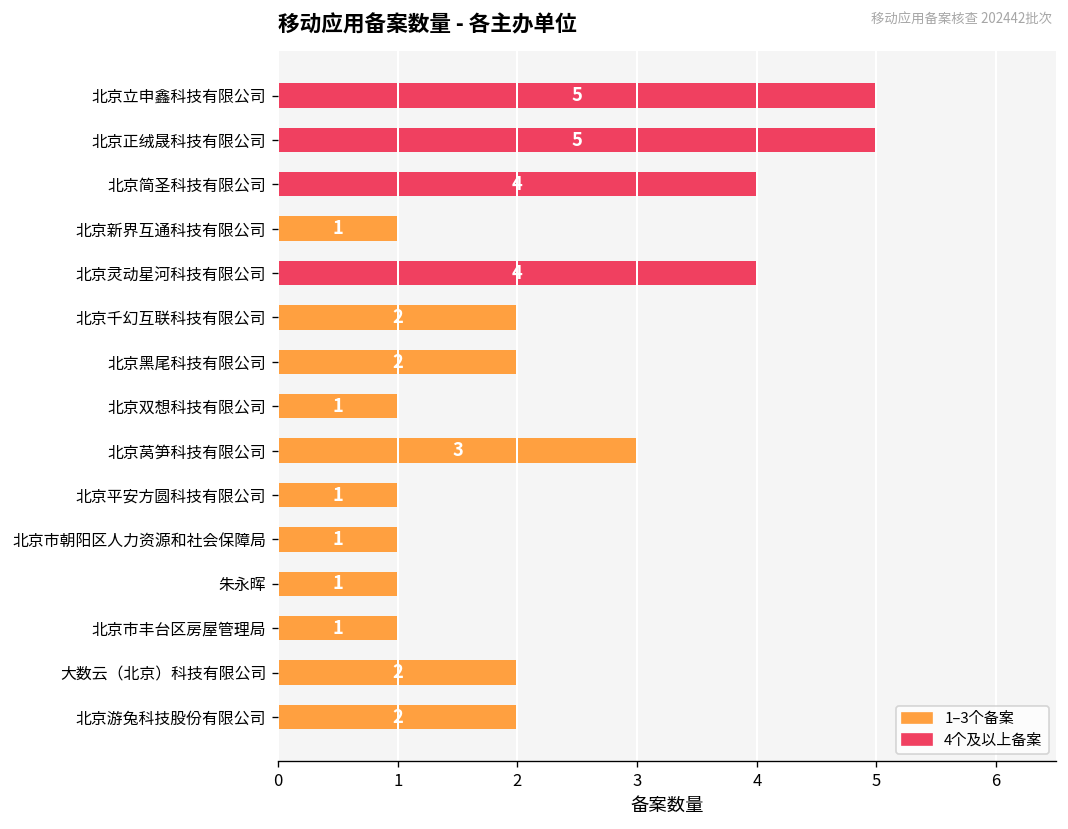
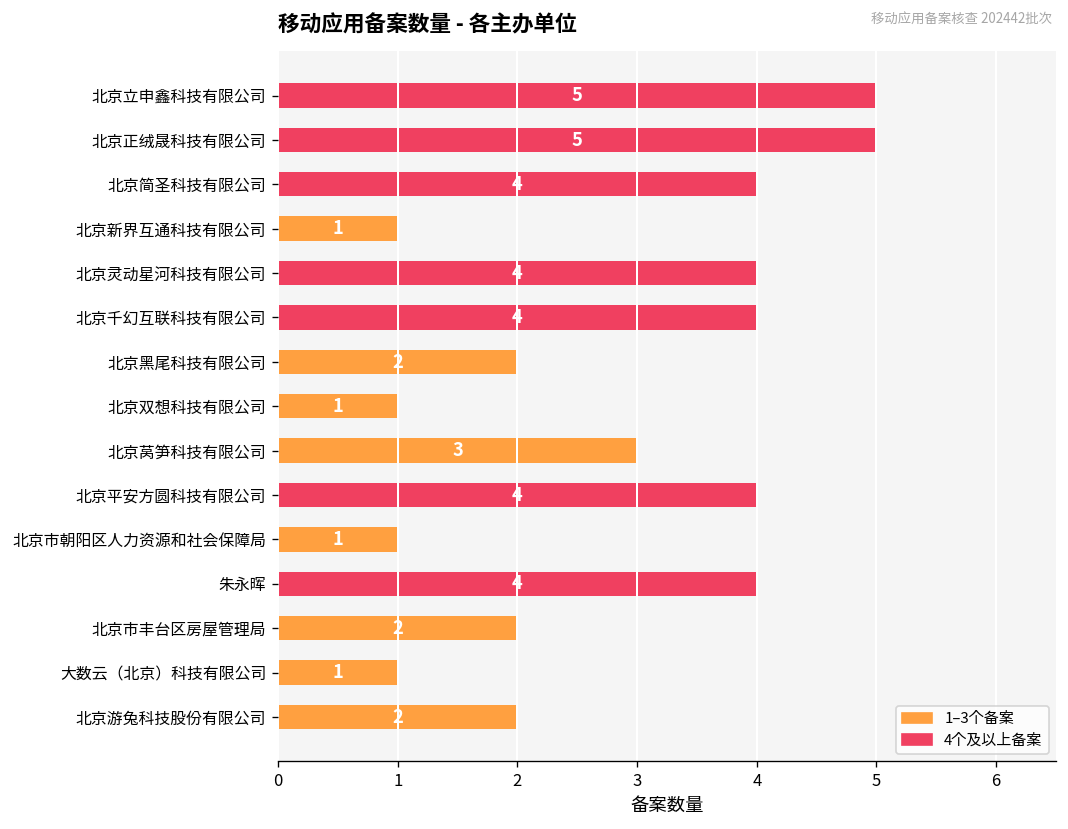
北京千幻互联科技有限公司: 2 -> 4
北京平安方圆科技有限公司: 1 -> 4
朱永晖: 1 -> 4
北京市丰台区房屋管理局: 1 -> 2
大数云（北京）科技有限公司: 2 -> 1
